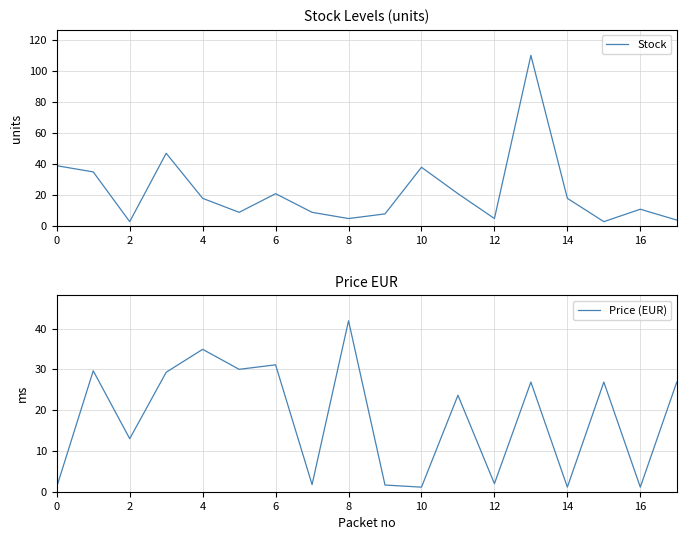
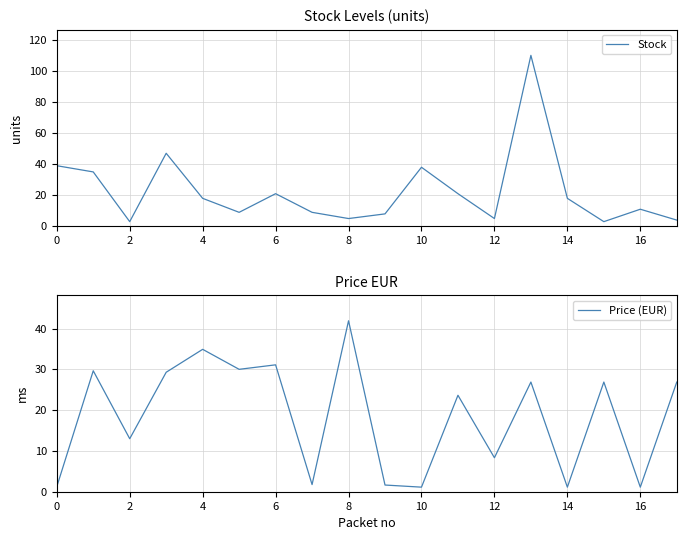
Price EUR, 12: 2 -> 8
